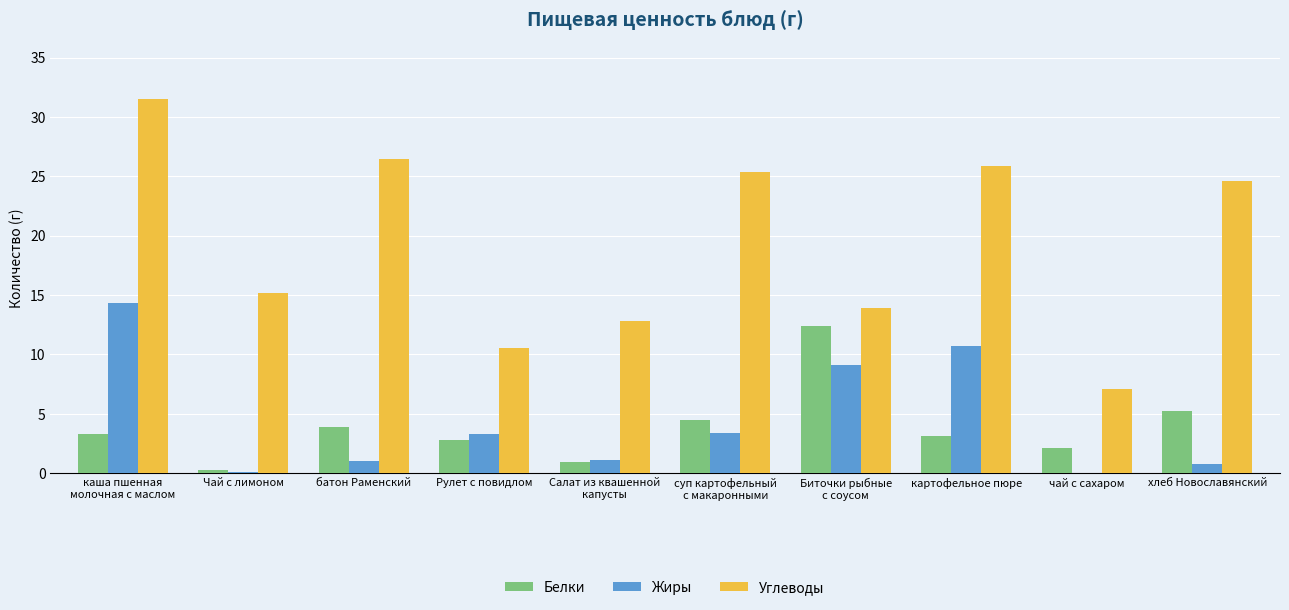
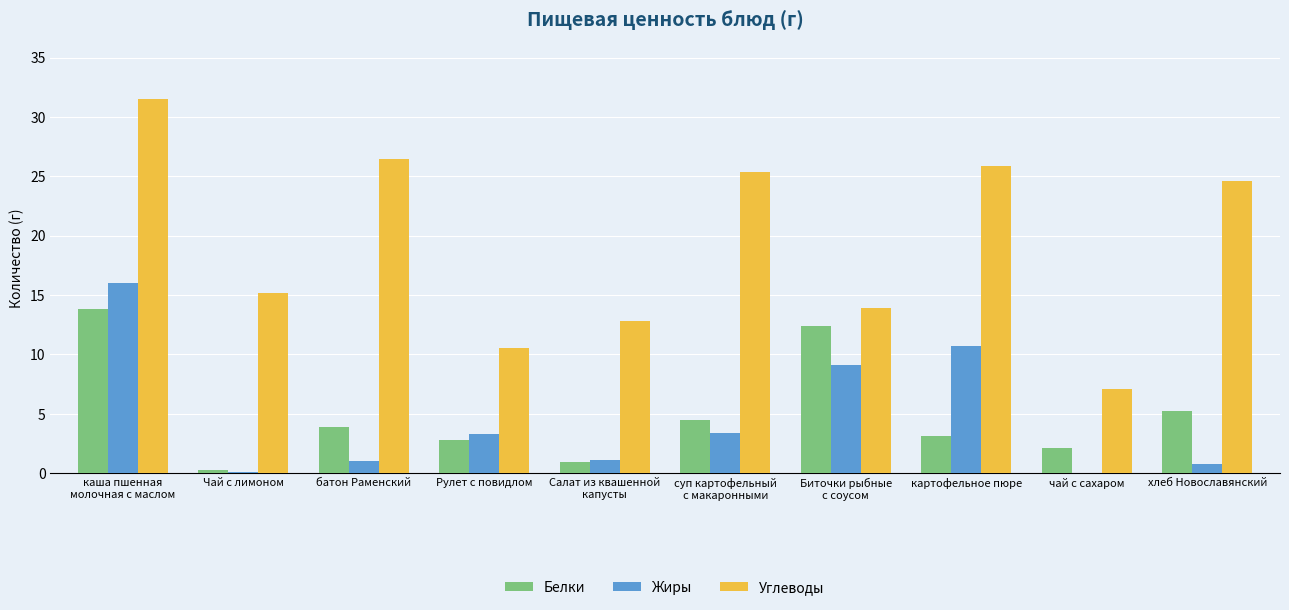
Белки, каша пшенная молочная с маслом: 3.3 -> 13.8
Жиры, каша пшенная молочная с маслом: 14.4 -> 16.0
